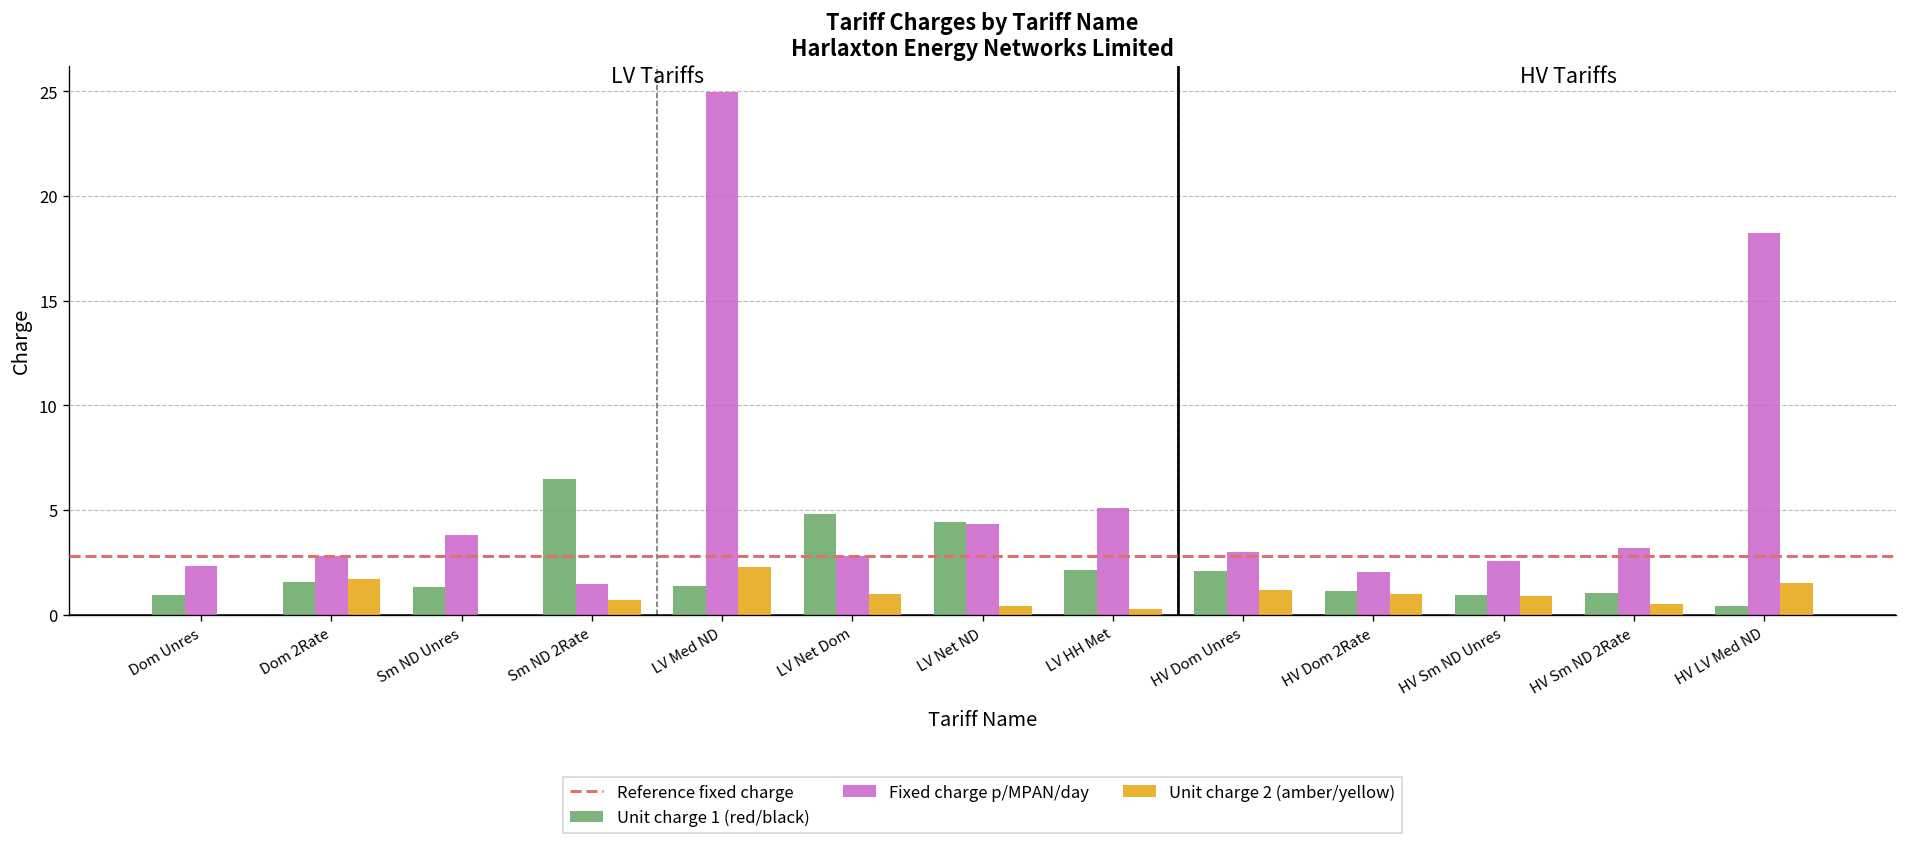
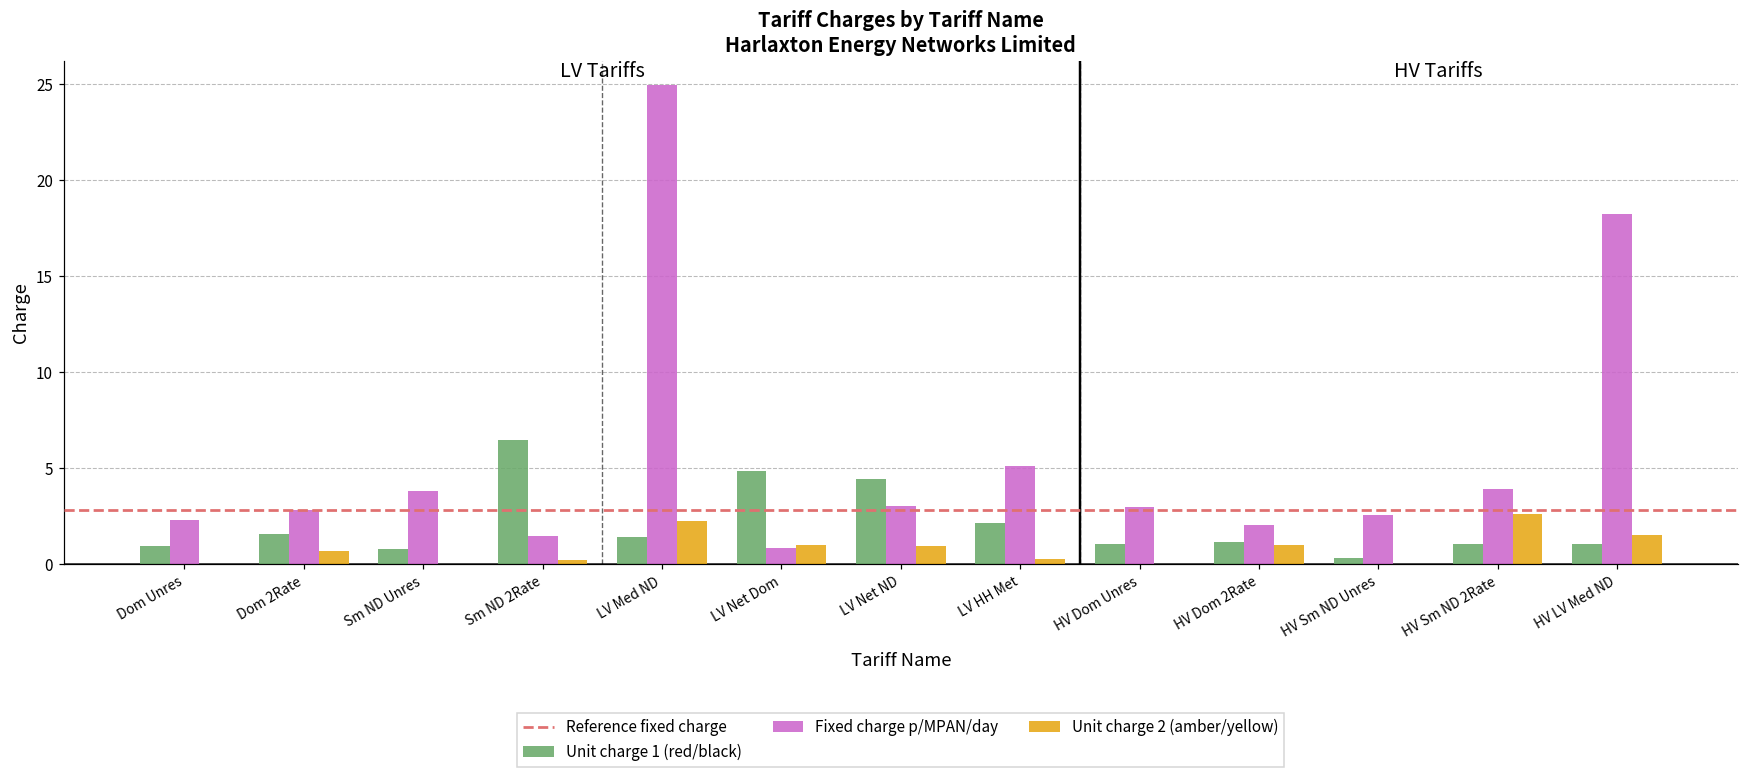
Unit charge 2 (amber/yellow), Dom 2Rate: 1.7 -> 0.7
Unit charge 1 (red/black), Sm ND Unres: 1.3 -> 0.8
Unit charge 2 (amber/yellow), Sm ND 2Rate: 0.7 -> 0.2
Fixed charge p/MPAN/day, LV Net Dom: 2.8 -> 0.8
Fixed charge p/MPAN/day, LV Net ND: 4.3 -> 3.0
Unit charge 2 (amber/yellow), LV Net ND: 0.4 -> 1.0
Unit charge 1 (red/black), HV Dom Unres: 2.1 -> 1.0
Unit charge 2 (amber/yellow), HV Dom Unres: 1.2 -> 0.0
Unit charge 1 (red/black), HV Sm ND Unres: 1.0 -> 0.3
Unit charge 2 (amber/yellow), HV Sm ND Unres: 0.9 -> 0.0
Fixed charge p/MPAN/day, HV Sm ND 2Rate: 3.2 -> 3.9
Unit charge 2 (amber/yellow), HV Sm ND 2Rate: 0.5 -> 2.6
Unit charge 1 (red/black), HV LV Med ND: 0.4 -> 1.0
